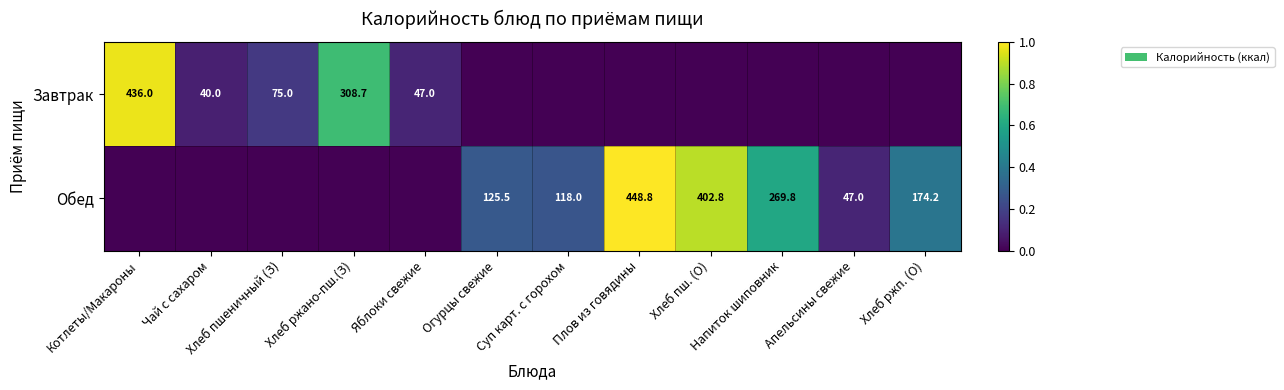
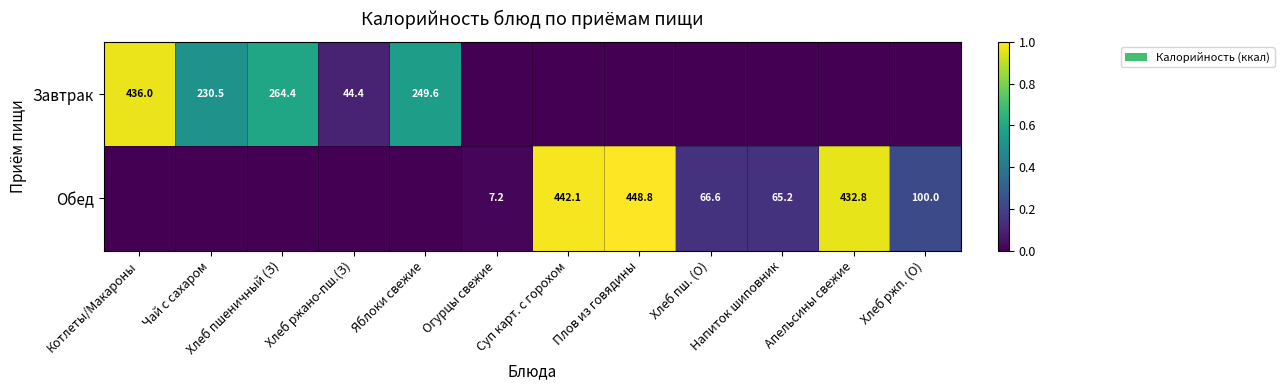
Завтрак, Чай с сахаром: 40.0 -> 230.5
Завтрак, Хлеб пшеничный (З): 75.0 -> 264.4
Завтрак, Хлеб ржано-пш.(З): 308.7 -> 44.4
Завтрак, Яблоки свежие: 47.0 -> 249.6
Обед, Огурцы свежие: 125.5 -> 7.2
Обед, Суп карт. с горохом: 118.0 -> 442.1
Обед, Хлеб пш. (О): 402.8 -> 66.6
Обед, Напиток шиповник: 269.8 -> 65.2
Обед, Апельсины свежие: 47.0 -> 432.8
Обед, Хлеб ржп. (О): 174.2 -> 100.0
